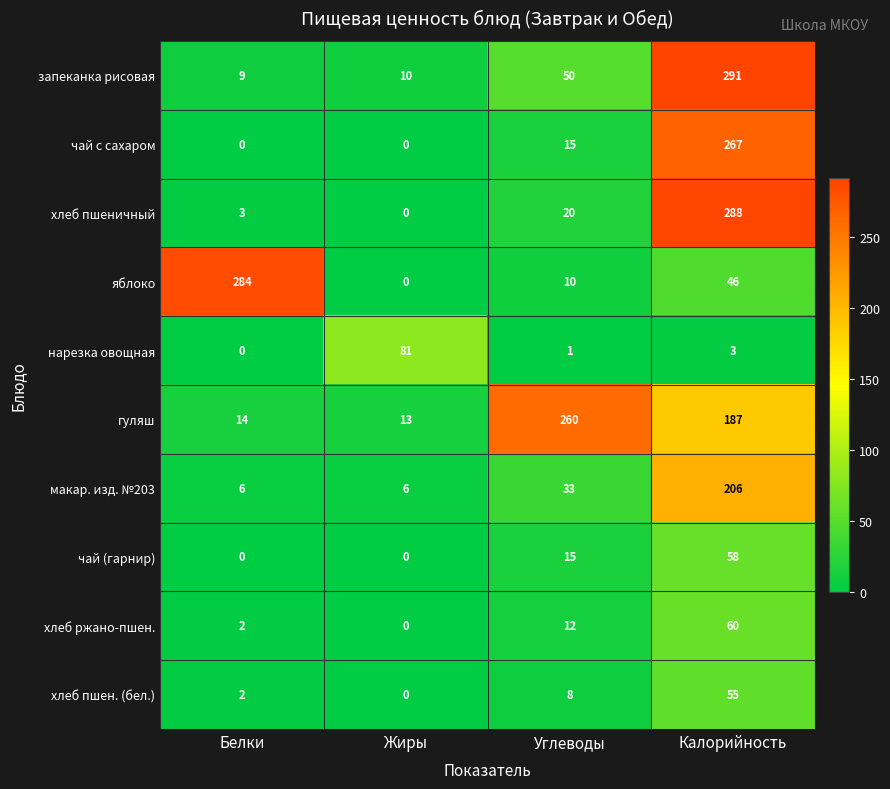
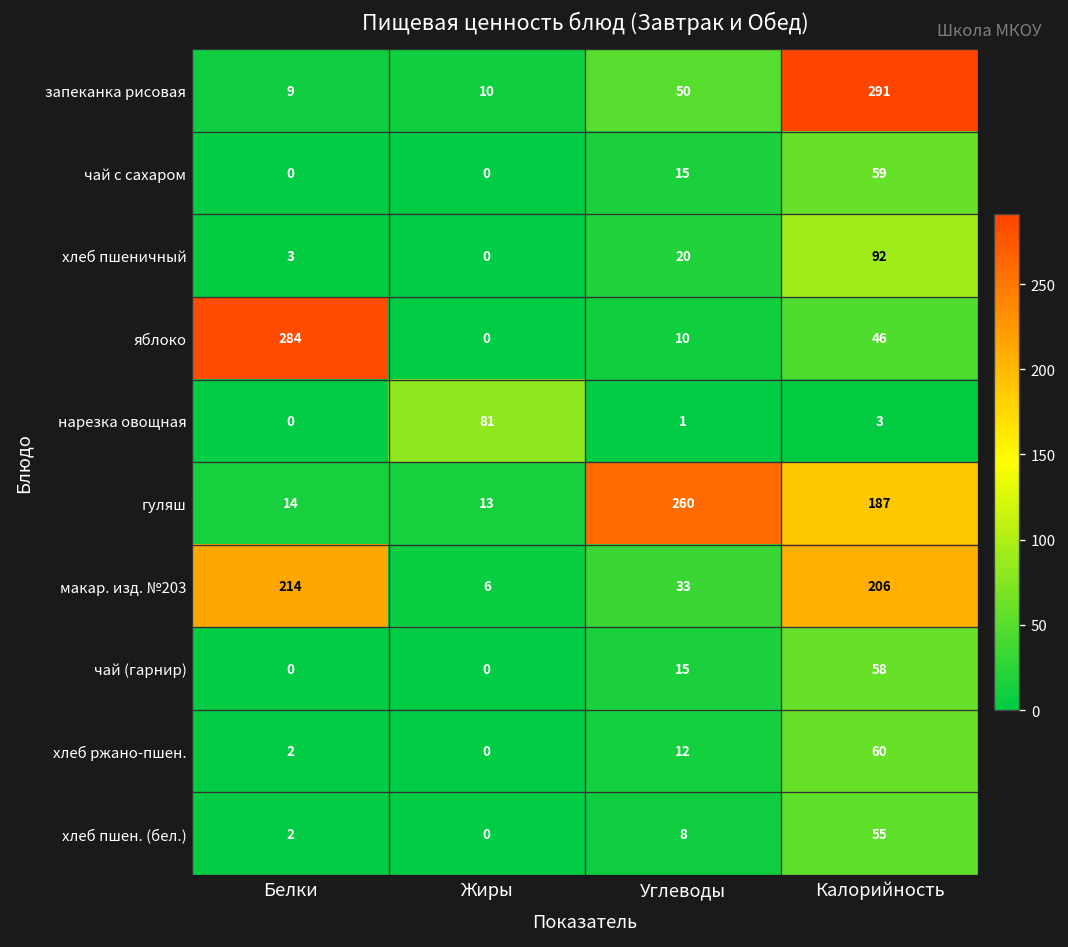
чай с сахаром, Калорийность: 267 -> 59
хлеб пшеничный, Калорийность: 288 -> 92
макар. изд. №203, Белки: 6 -> 214
